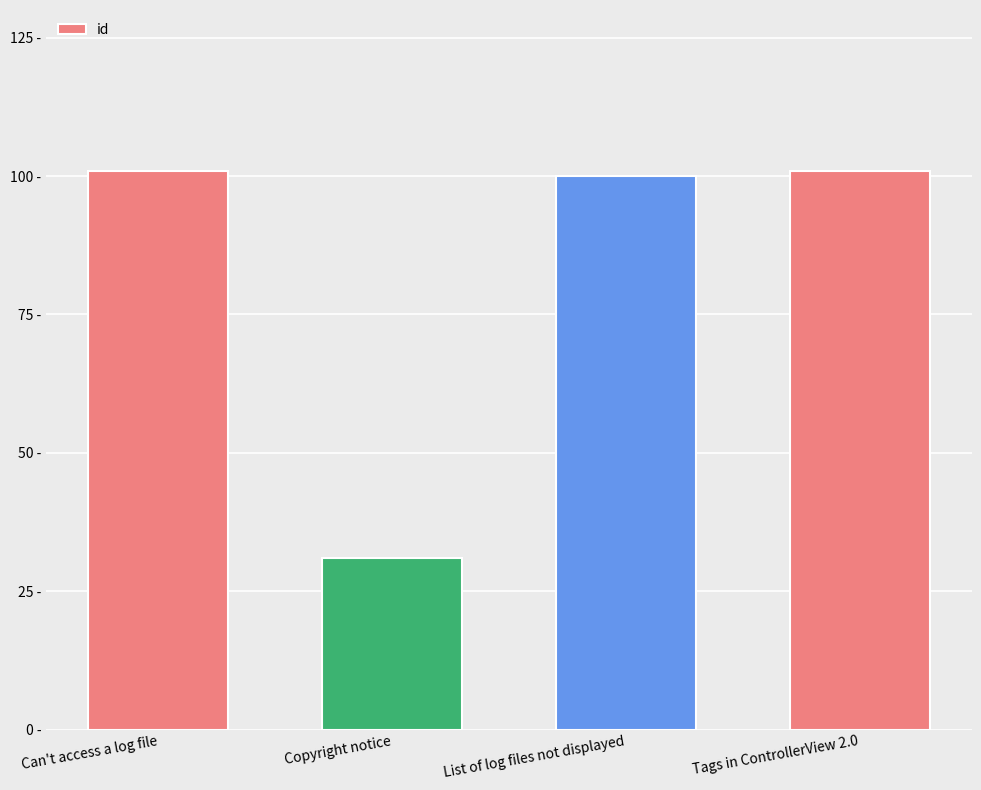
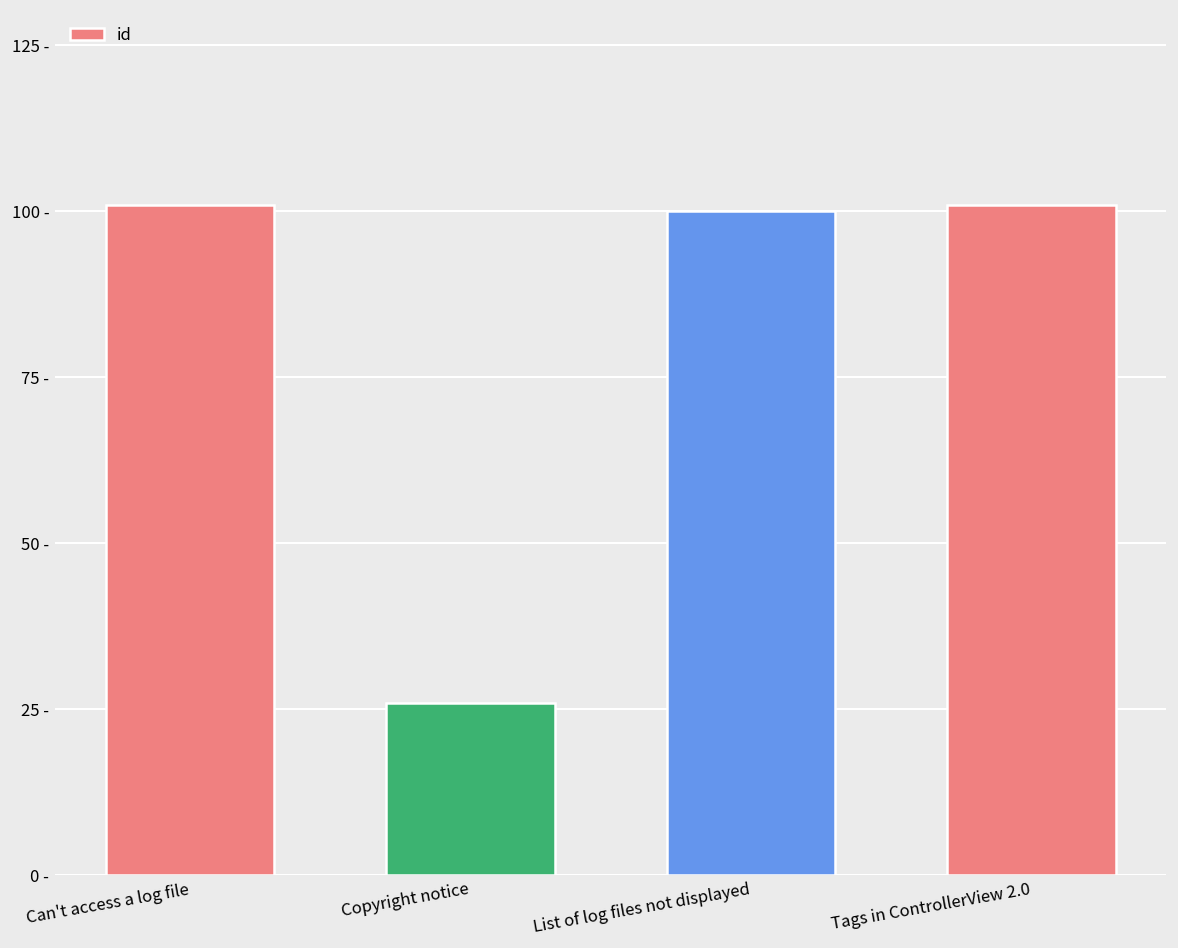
Copyright notice: 31 - -> 26 -
